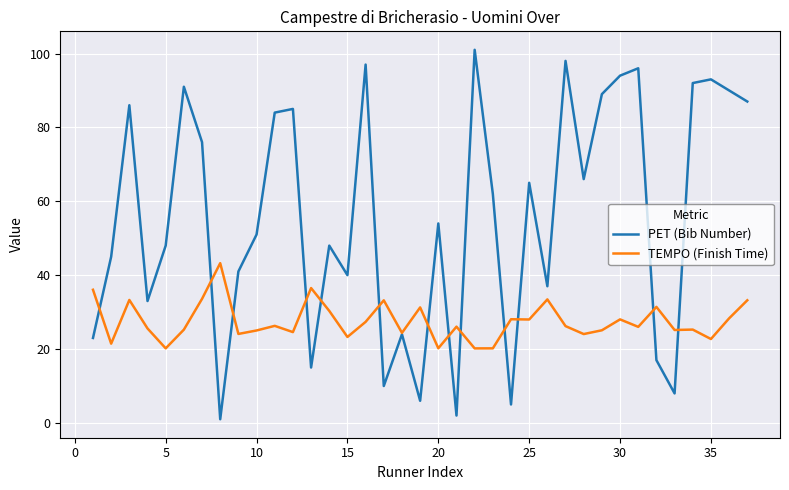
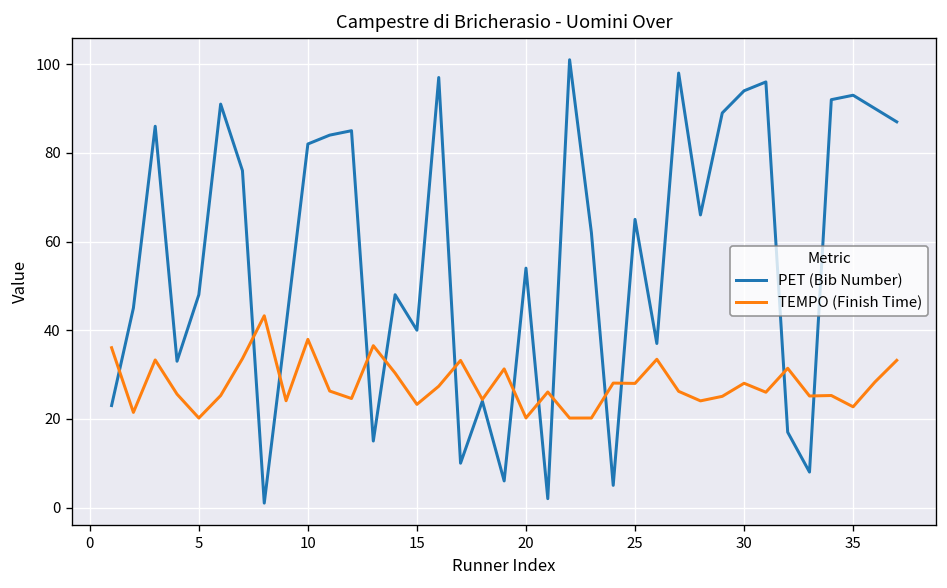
PET (Bib Number), 10: 51 -> 82
TEMPO (Finish Time), 10: 25 -> 38
